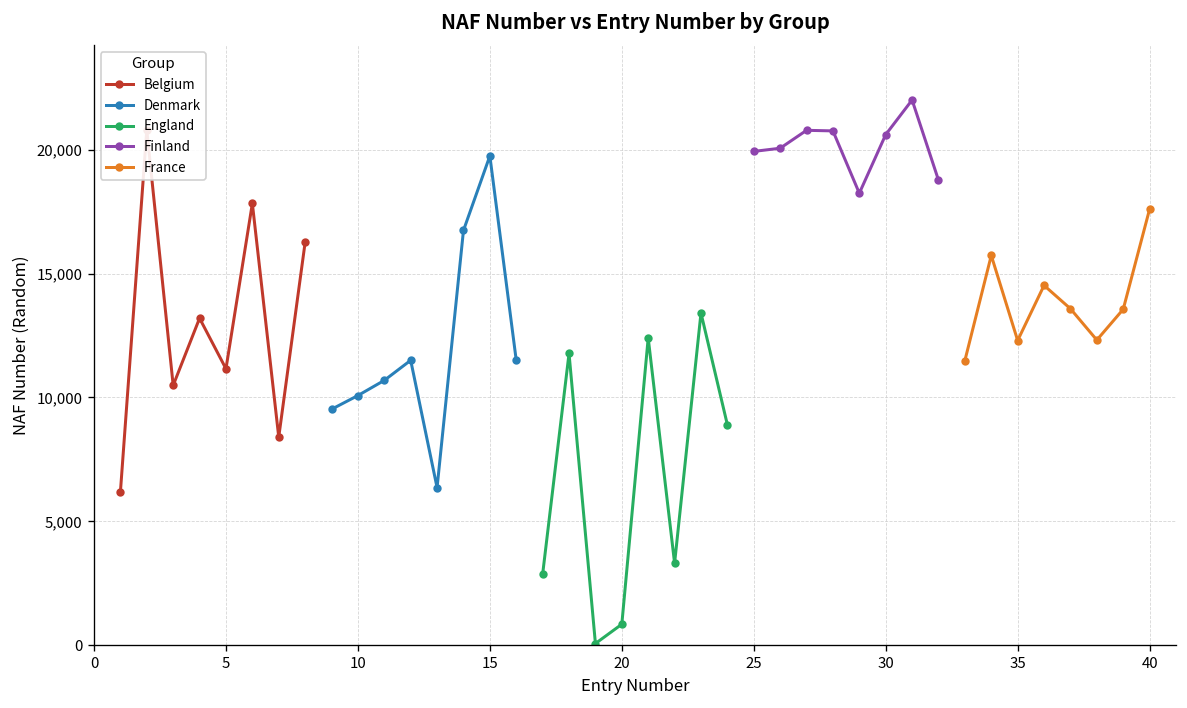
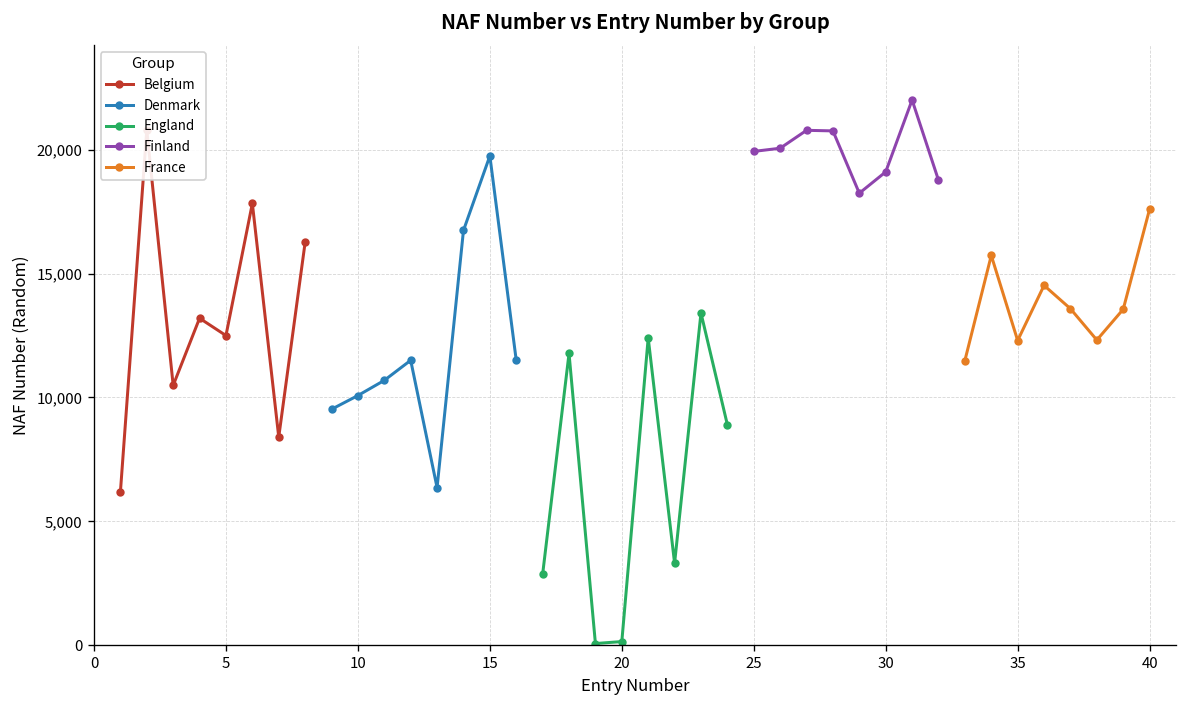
Belgium, 5: 11,200 -> 12,500
England, 20: 800 -> 100
Finland, 30: 20,600 -> 19,100
